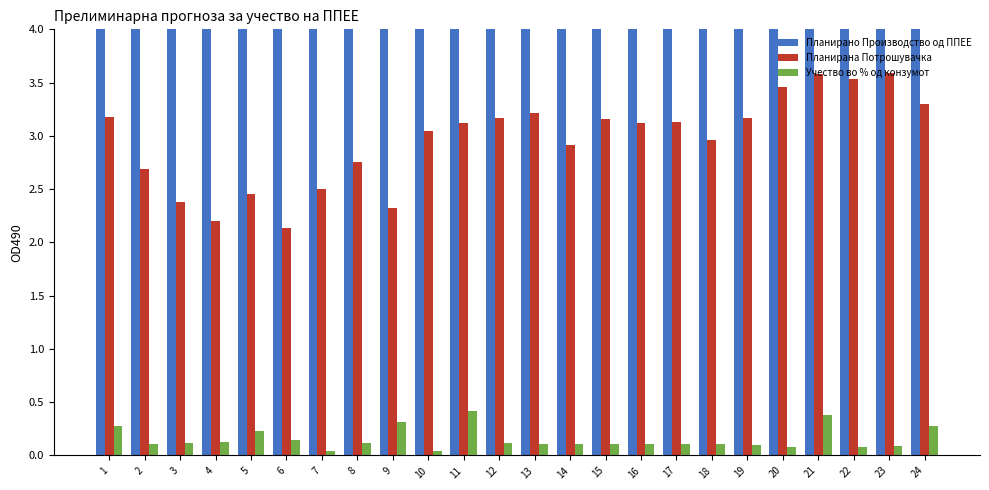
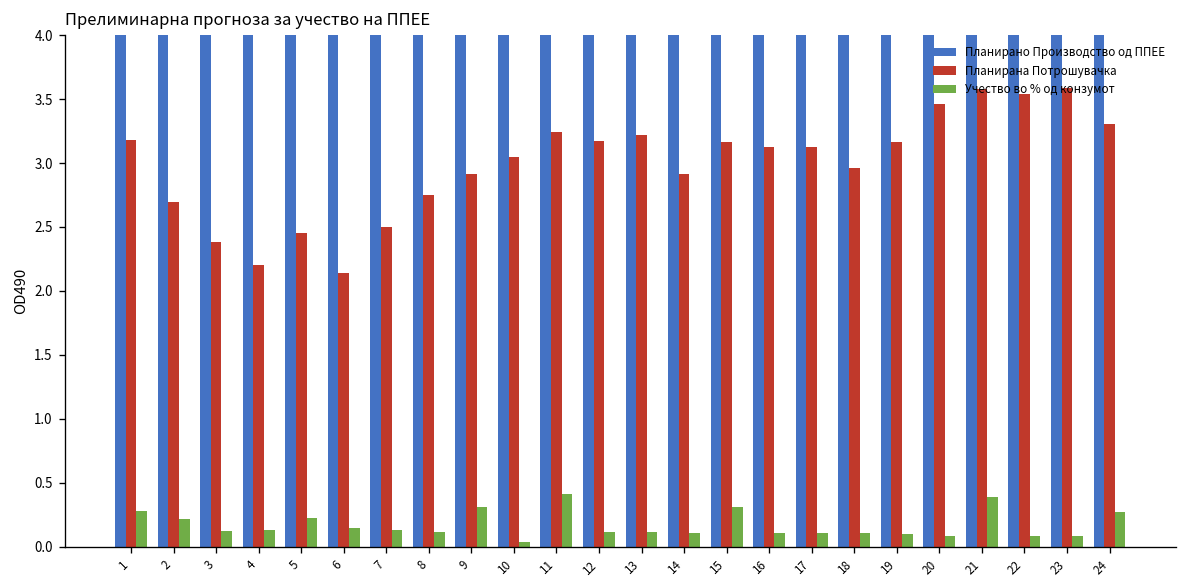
Учество во % од конзумот, 2: 0.11 -> 0.21
Учество во % од конзумот, 7: 0.04 -> 0.13
Планирана Потрошувачка, 9: 2.32 -> 2.91
Планирана Потрошувачка, 11: 3.12 -> 3.24
Учество во % од конзумот, 15: 0.11 -> 0.31
